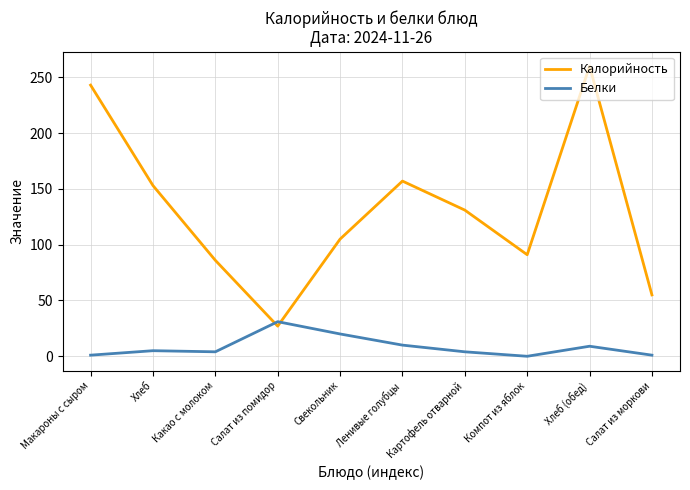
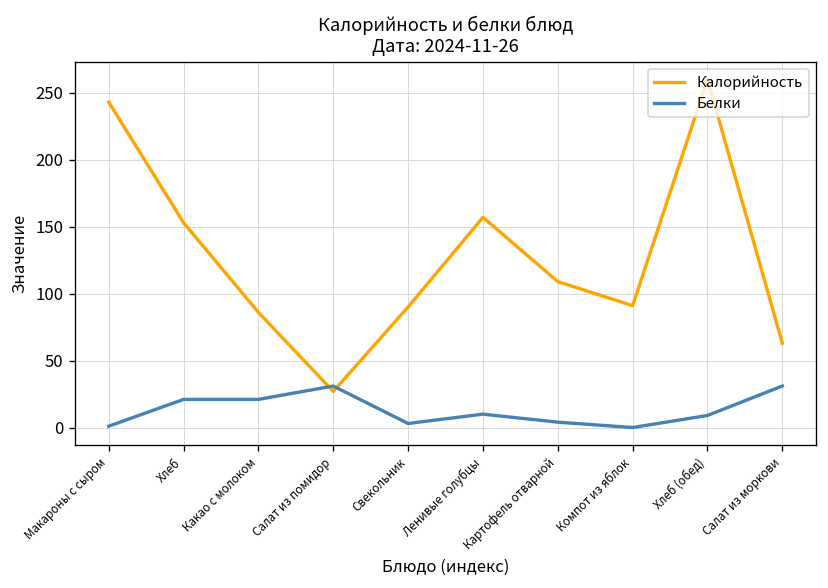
Белки, Хлеб: 5 -> 21
Белки, Какао с молоком: 4 -> 21
Калорийность, Свекольник: 105 -> 90
Белки, Свекольник: 20 -> 3
Калорийность, Картофель отварной: 131 -> 109
Калорийность, Салат из моркови: 55 -> 63
Белки, Салат из моркови: 1 -> 31
